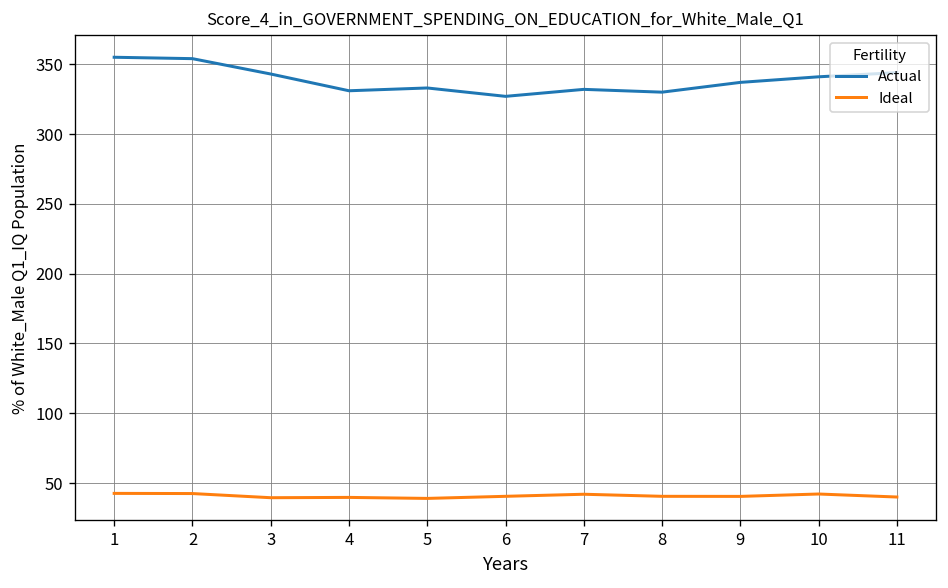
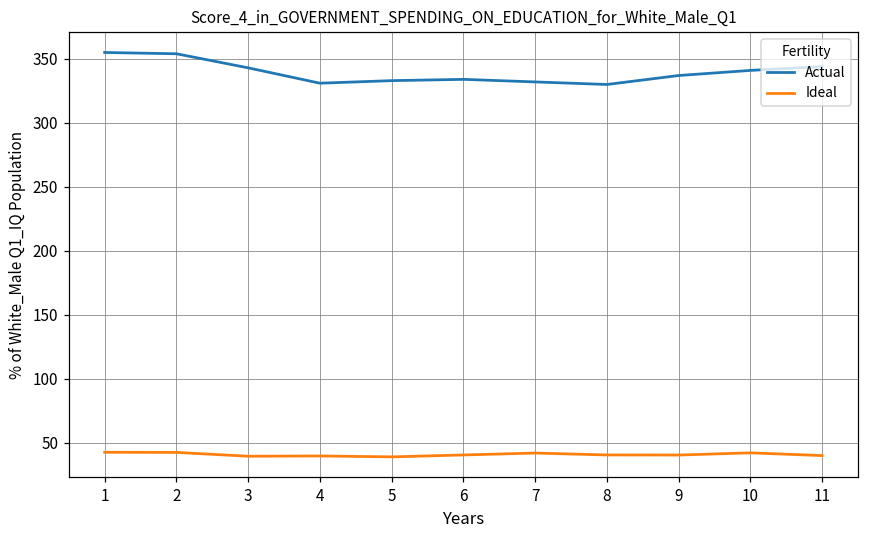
Actual, 6: 327 -> 334
